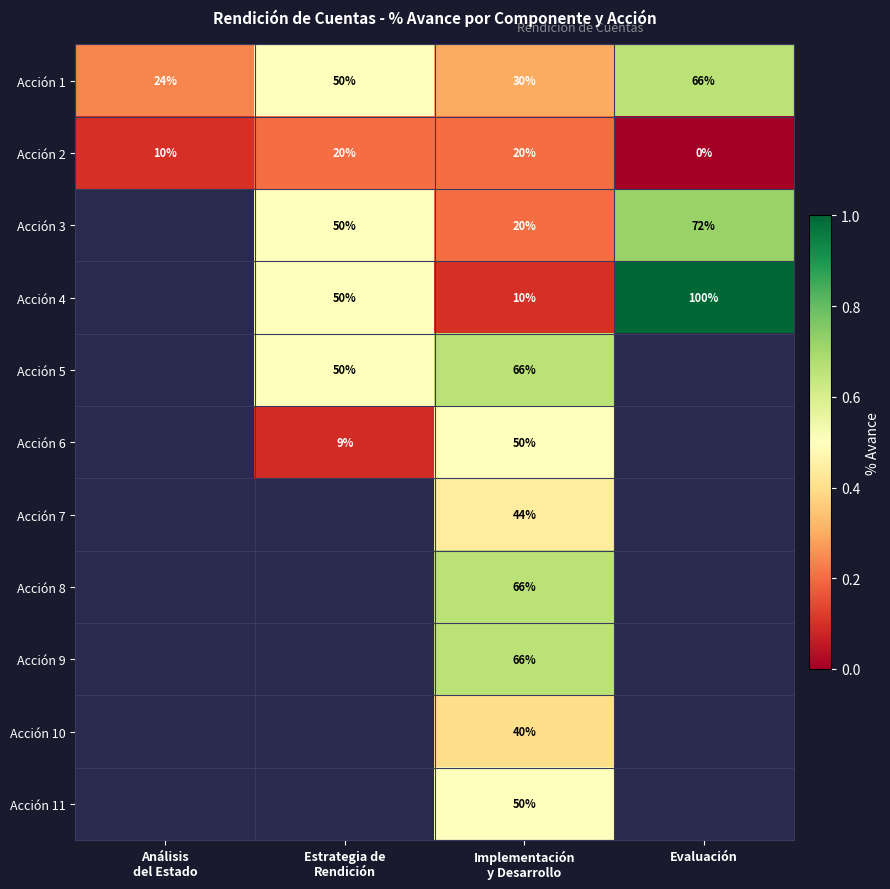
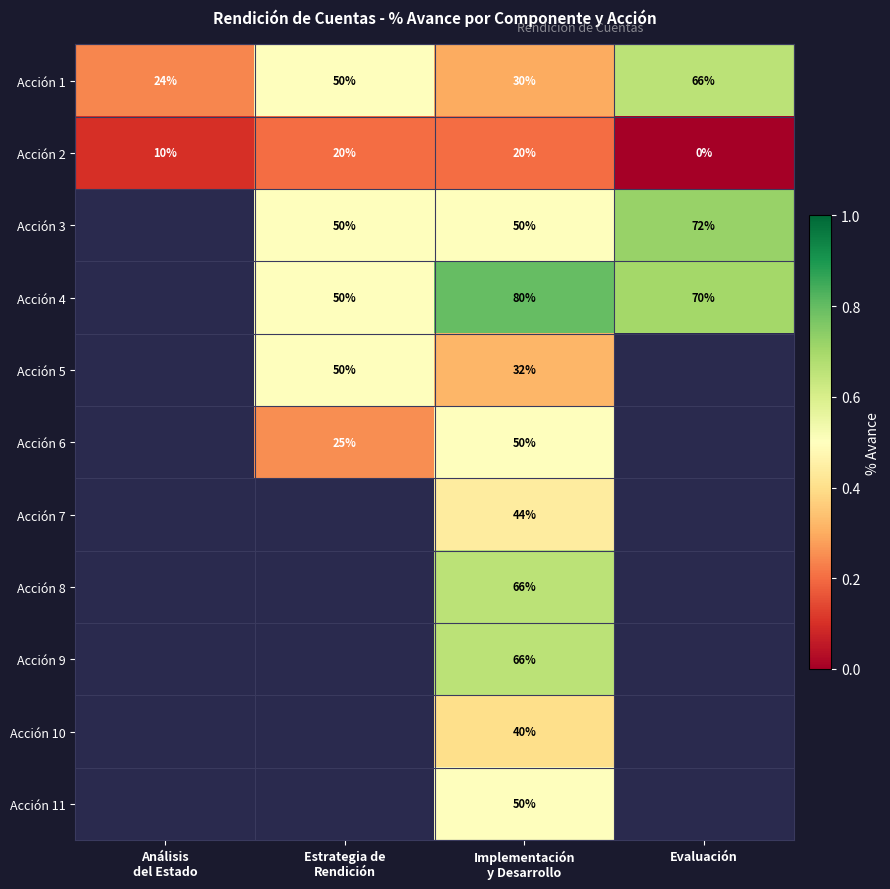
Acción 3, Implementación y Desarrollo: 20% -> 50%
Acción 4, Implementación y Desarrollo: 10% -> 80%
Acción 4, Evaluación: 100% -> 70%
Acción 5, Implementación y Desarrollo: 66% -> 32%
Acción 6, Estrategia de Rendición: 9% -> 25%
